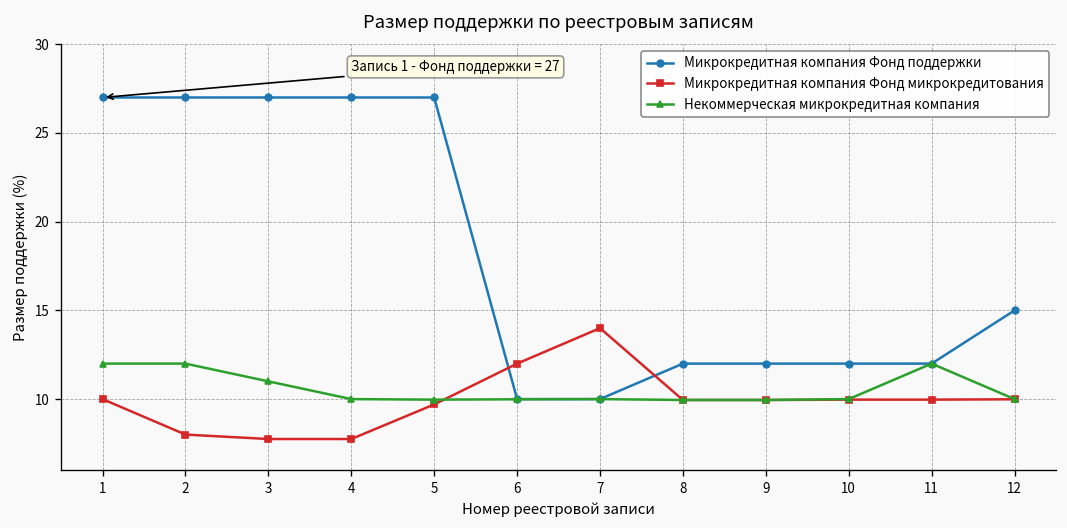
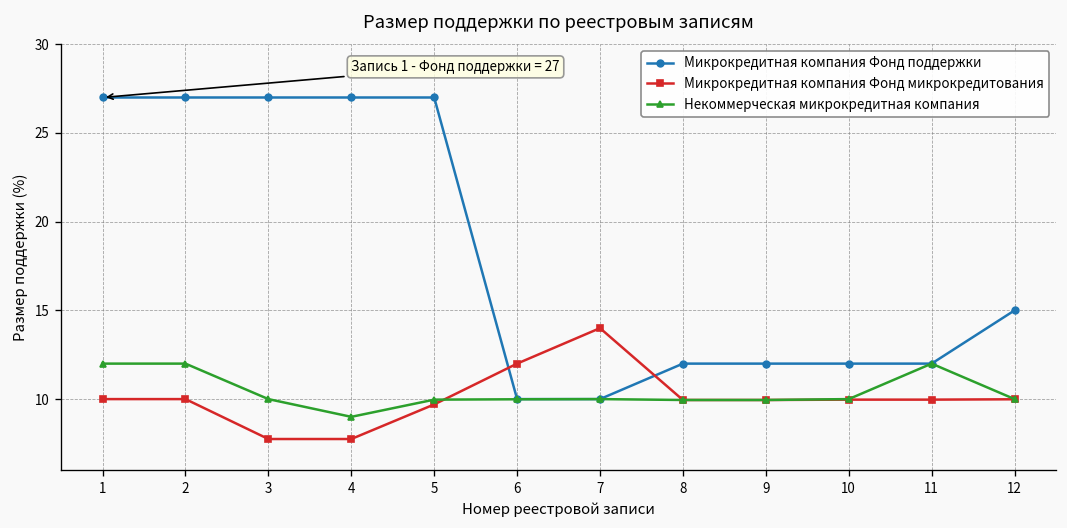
Микрокредитная компания Фонд микрокредитования, 2: 8 -> 10
Некоммерческая микрокредитная компания, 3: 11 -> 10
Некоммерческая микрокредитная компания, 4: 10 -> 9
